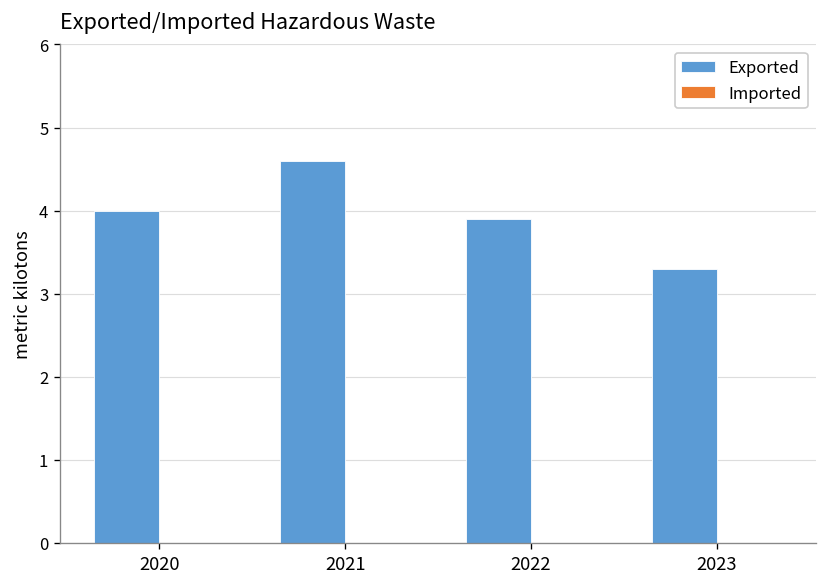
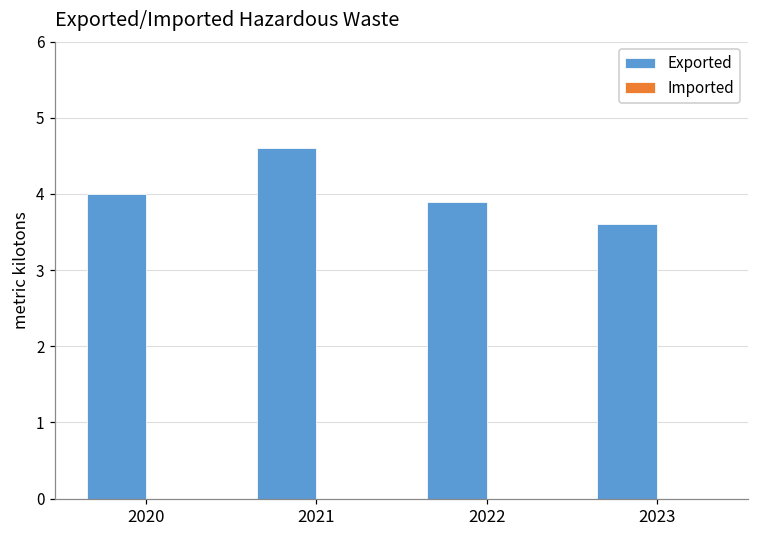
Exported, 2023: 3.3 -> 3.6
